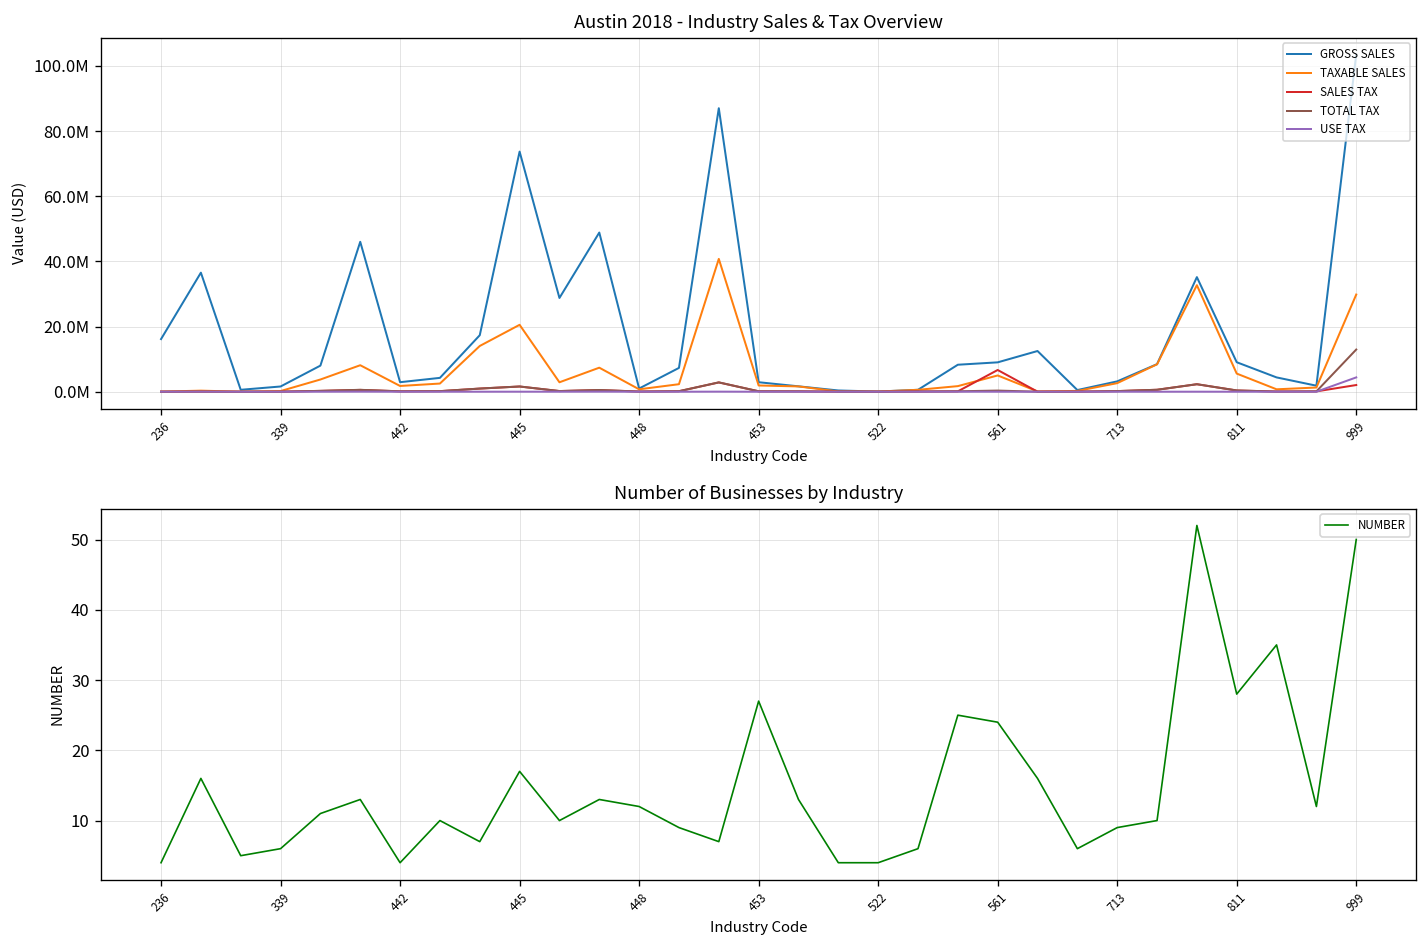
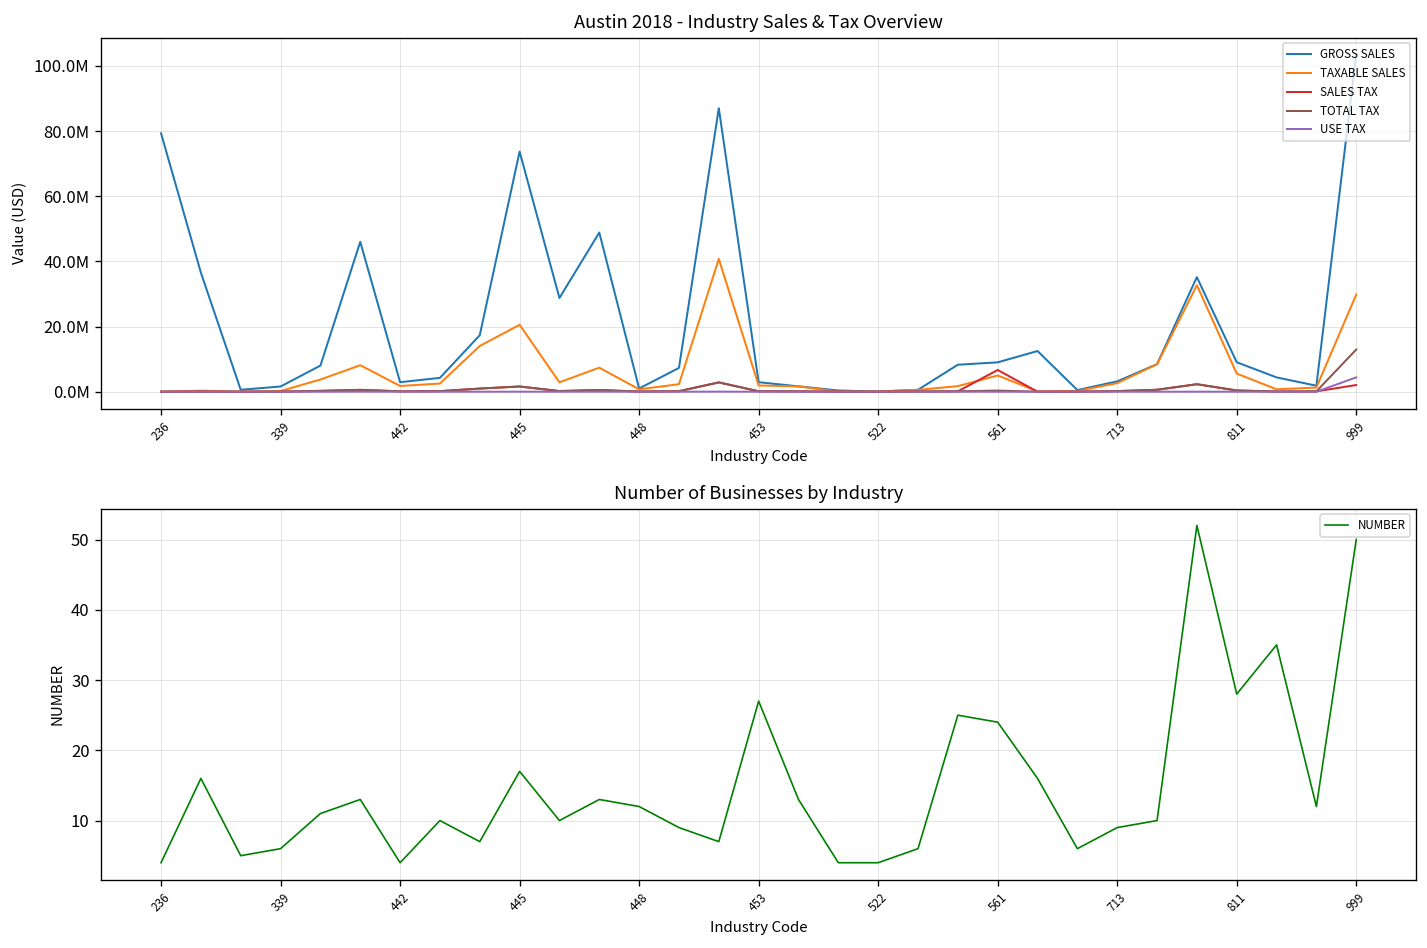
Austin 2018 - Industry Sales & Tax Overview, GROSS SALES, 236: 16000000 -> 79000000
